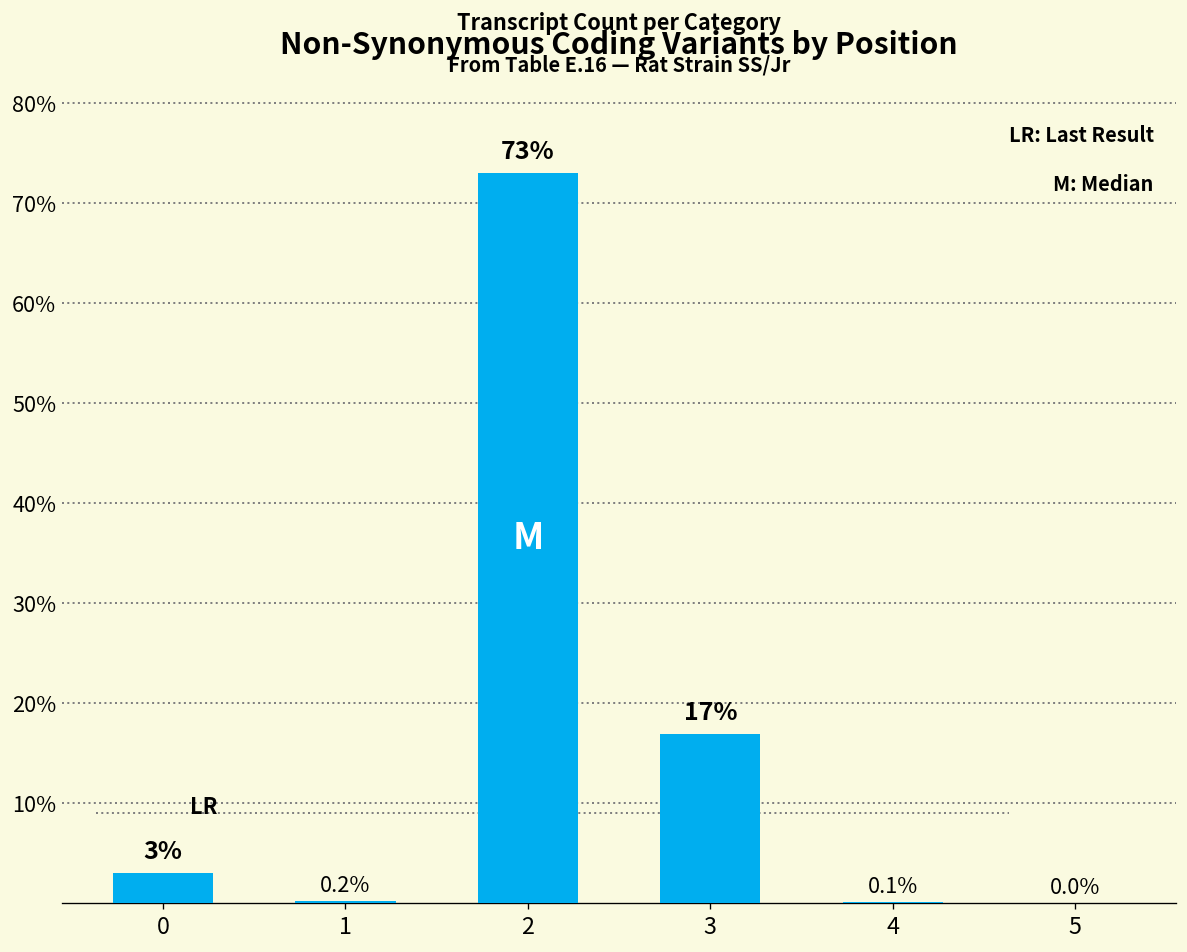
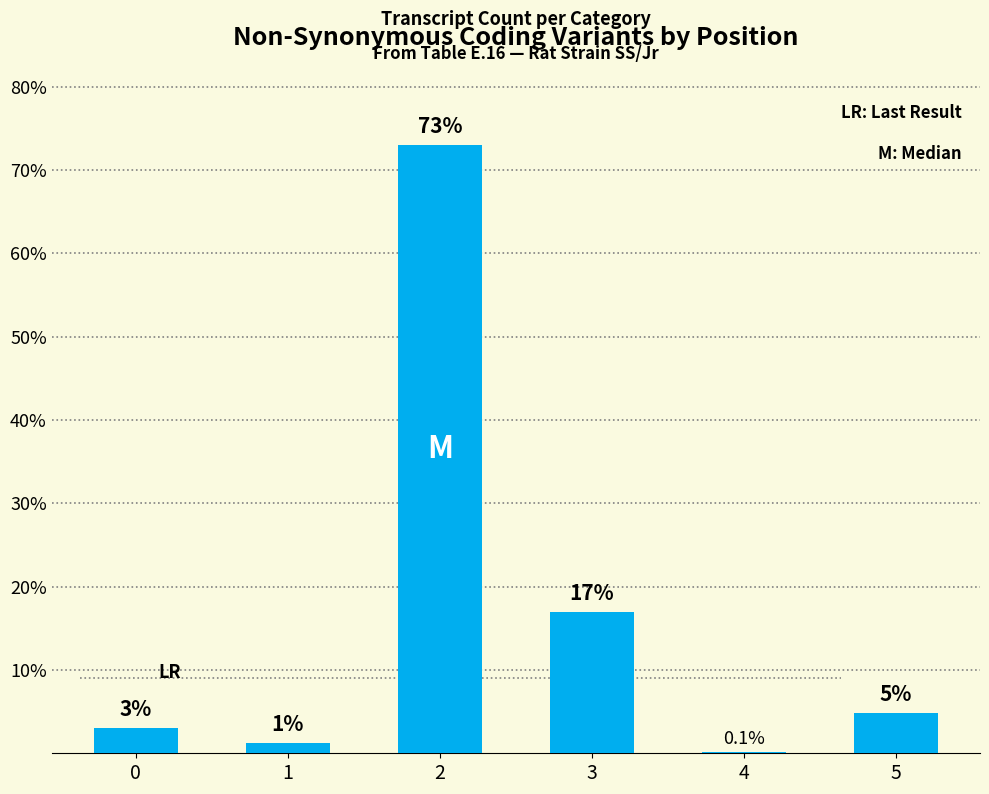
1: 0.2% -> 1%
5: 0.0% -> 5%
